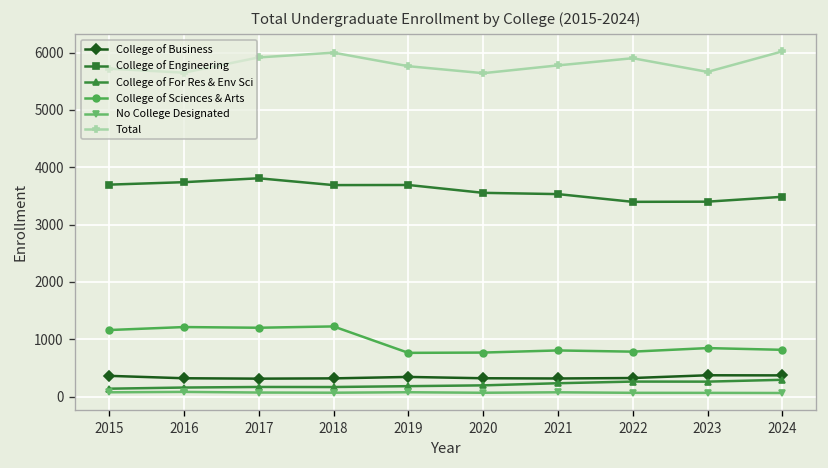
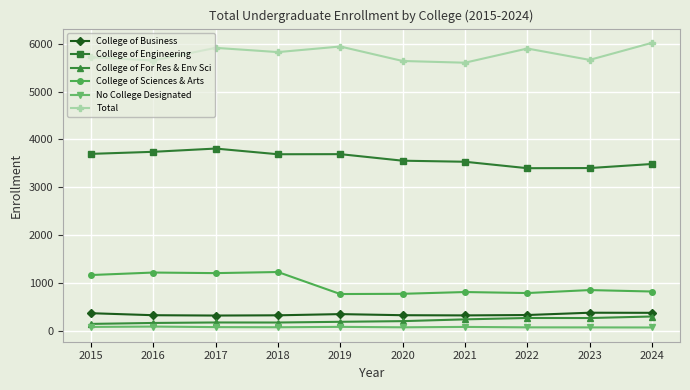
Total, 2018: 6000 -> 5800
Total, 2019: 5800 -> 5900
Total, 2021: 5800 -> 5600
